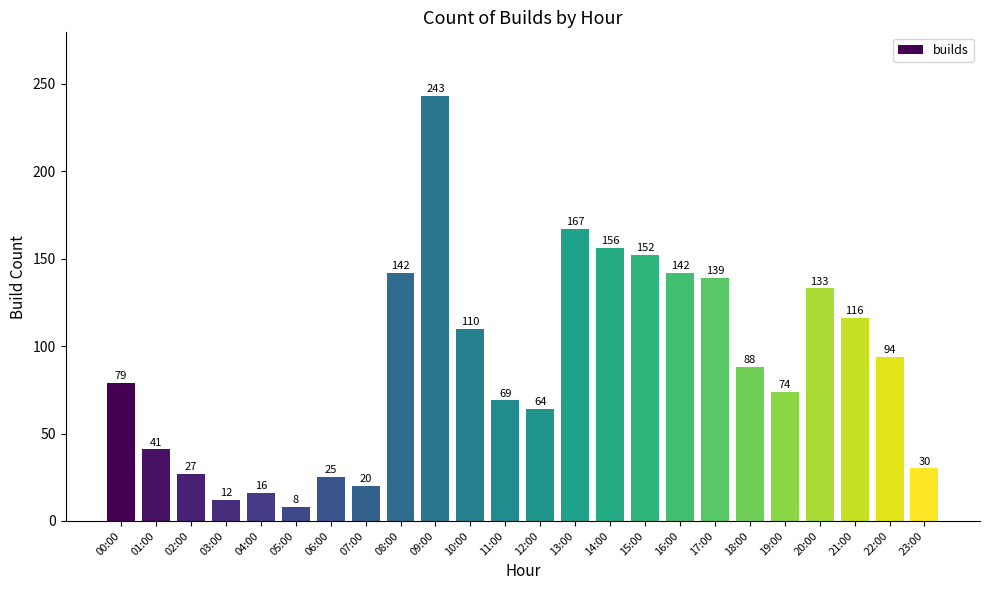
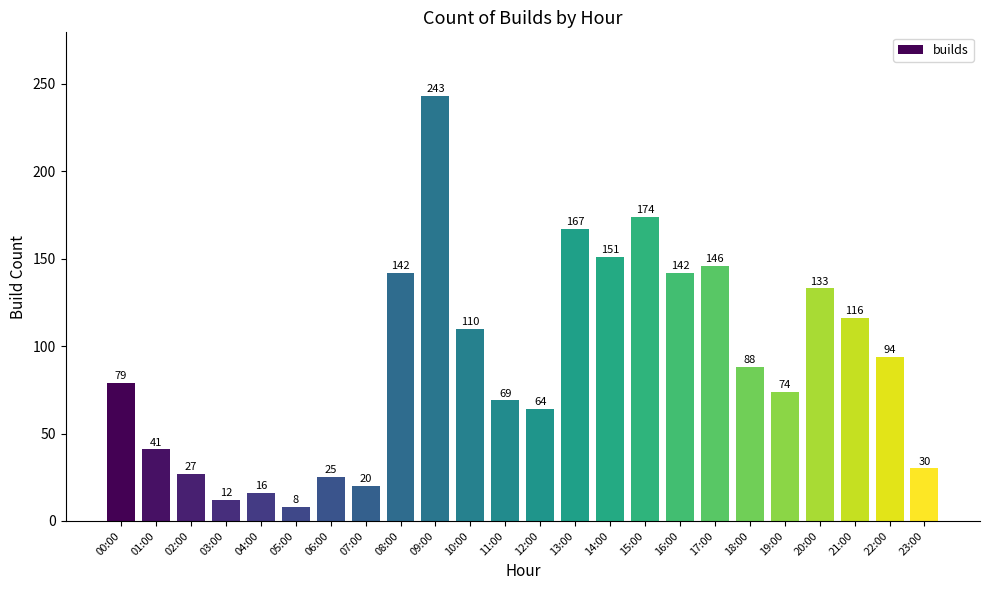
14:00: 156 -> 151
15:00: 152 -> 174
17:00: 139 -> 146
